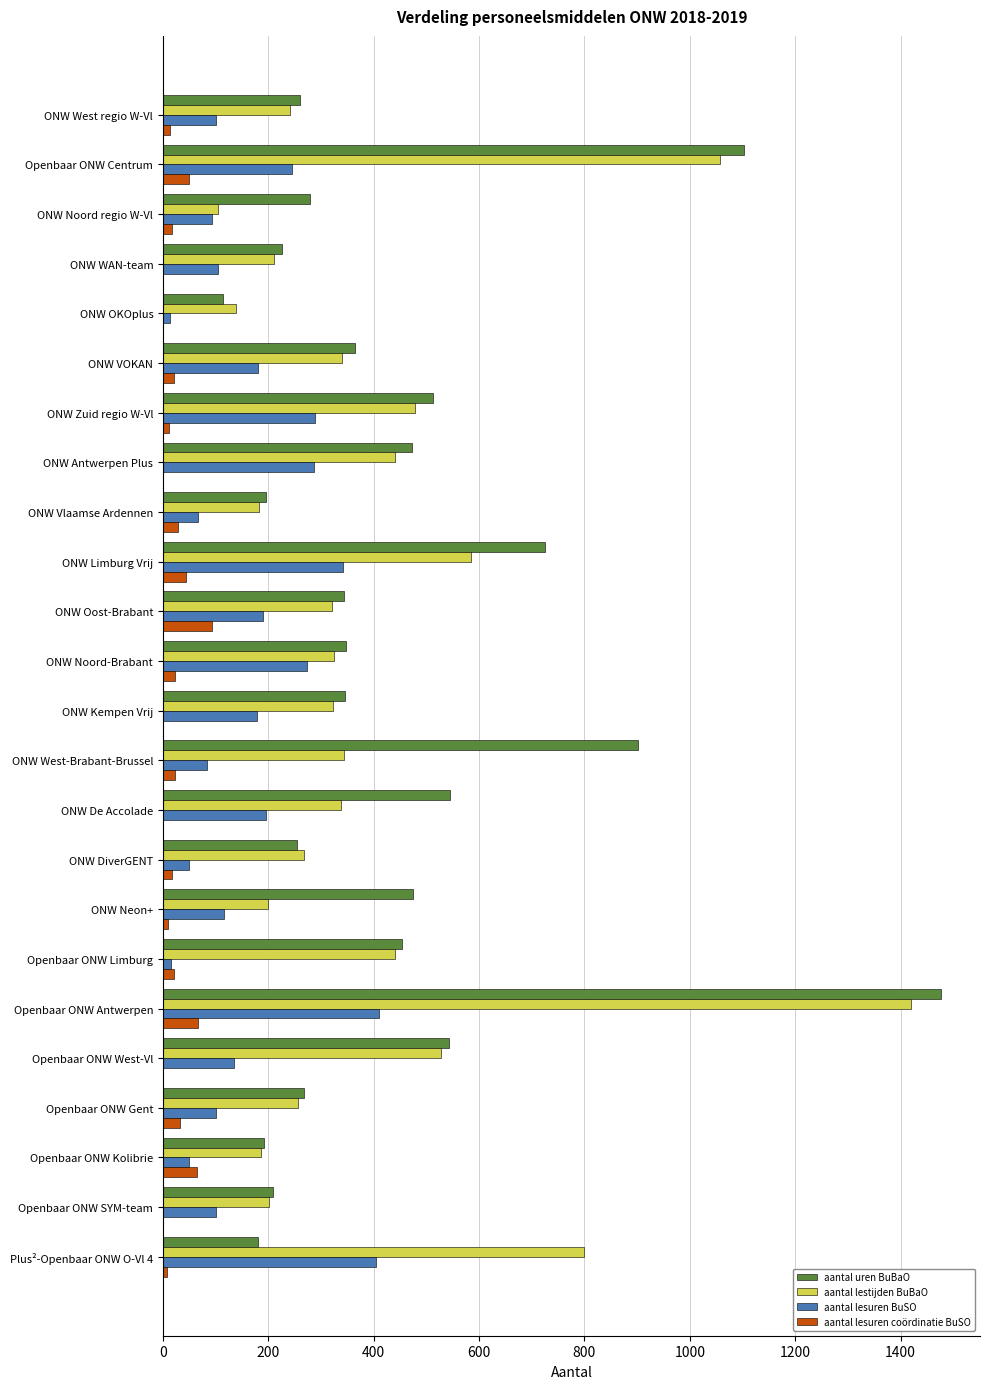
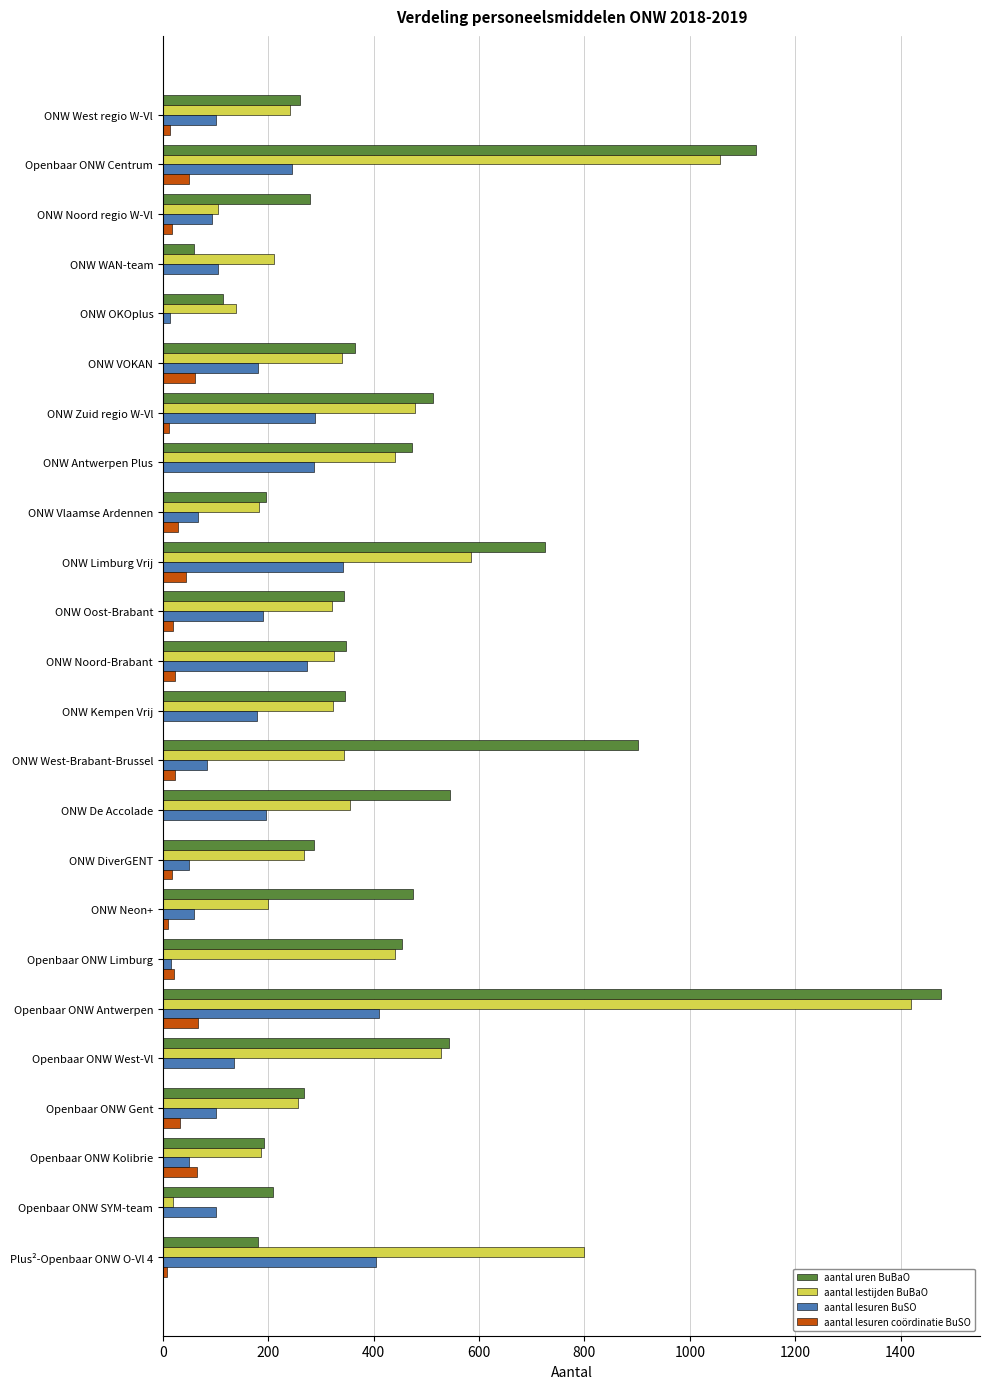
aantal uren BuBaO, Openbaar ONW Centrum: 1100 -> 1130
aantal uren BuBaO, ONW WAN-team: 230 -> 60
aantal lesuren coördinatie BuSO, ONW VOKAN: 20 -> 60
aantal lesuren coördinatie BuSO, ONW Oost-Brabant: 90 -> 20
aantal lestijden BuBaO, ONW De Accolade: 340 -> 350
aantal uren BuBaO, ONW DiverGENT: 260 -> 290
aantal lesuren BuSO, ONW Neon+: 120 -> 60
aantal lestijden BuBaO, Openbaar ONW SYM-team: 200 -> 20
